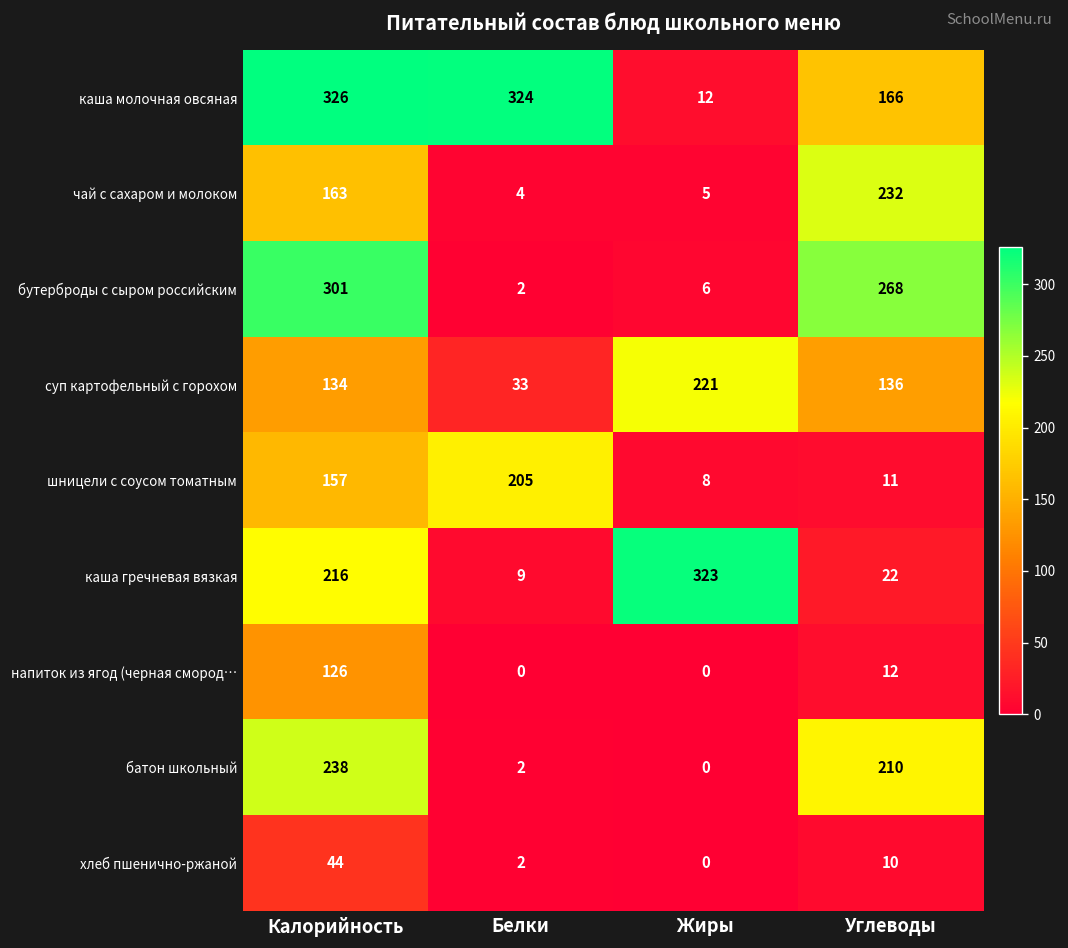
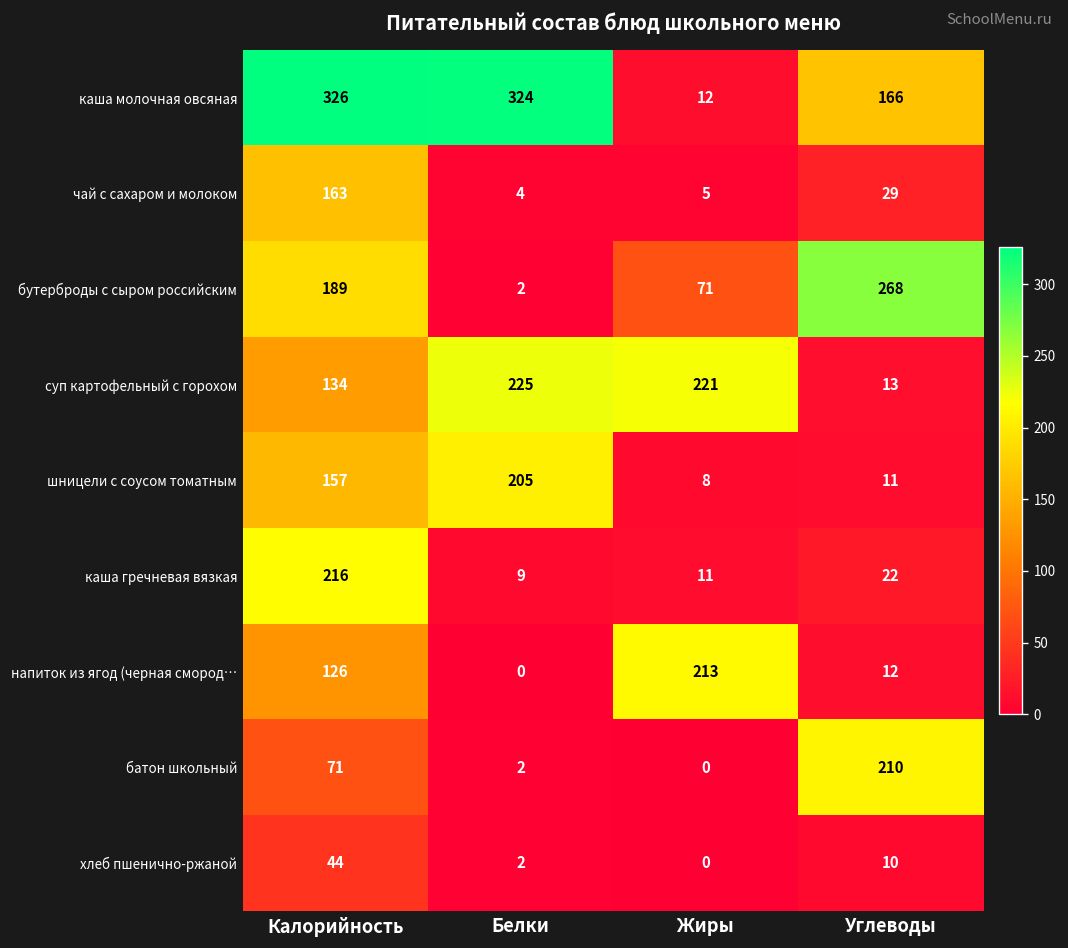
чай с сахаром и молоком, Углеводы: 232 -> 29
бутерброды с сыром российским, Калорийность: 301 -> 189
бутерброды с сыром российским, Жиры: 6 -> 71
суп картофельный с горохом, Белки: 33 -> 225
суп картофельный с горохом, Углеводы: 136 -> 13
каша гречневая вязкая, Жиры: 323 -> 11
напиток из ягод (черная смород…, Жиры: 0 -> 213
батон школьный, Калорийность: 238 -> 71
